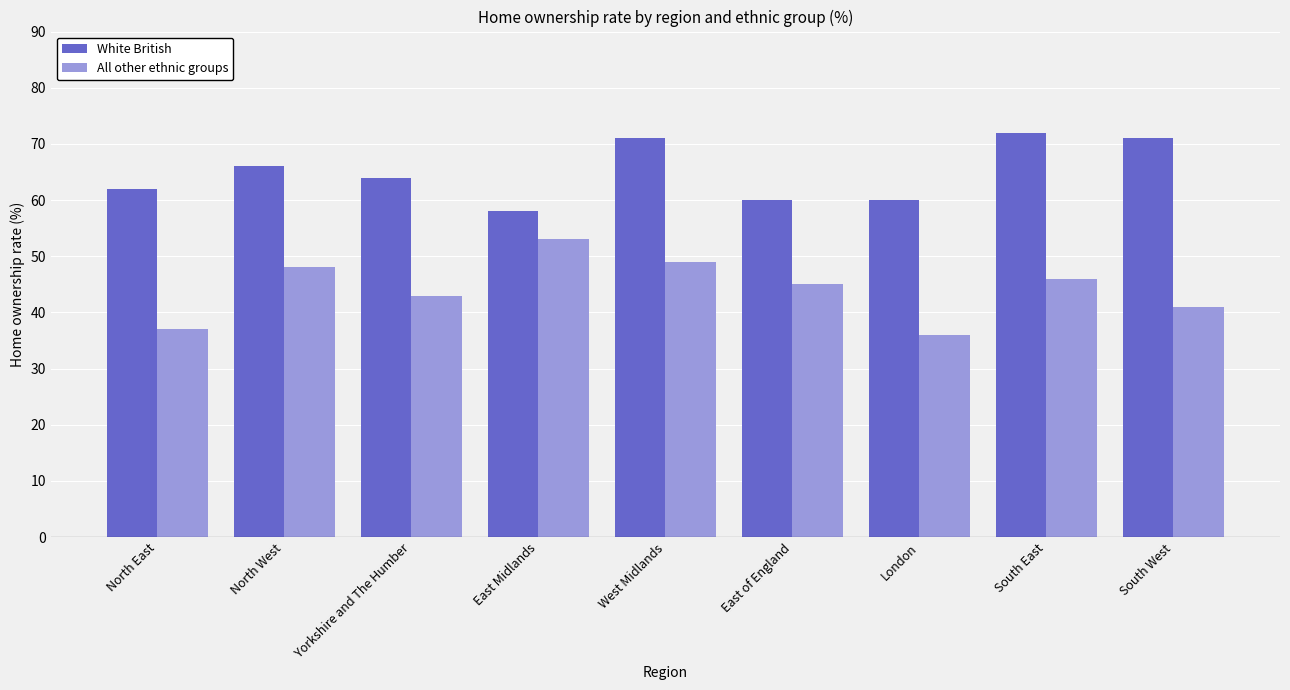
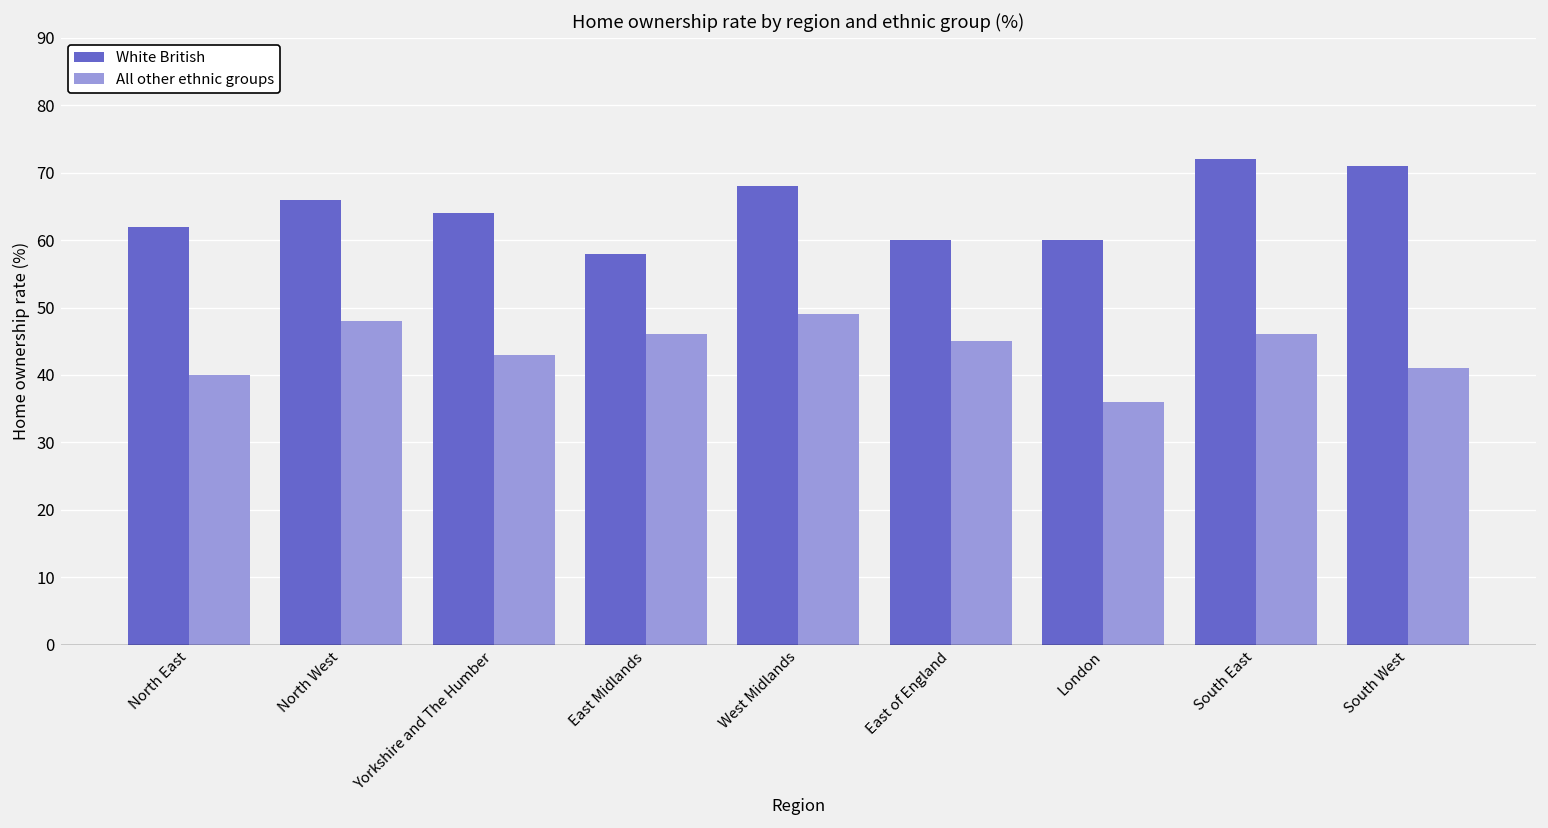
All other ethnic groups, North East: 37 -> 40
All other ethnic groups, East Midlands: 53 -> 46
White British, West Midlands: 71 -> 68
